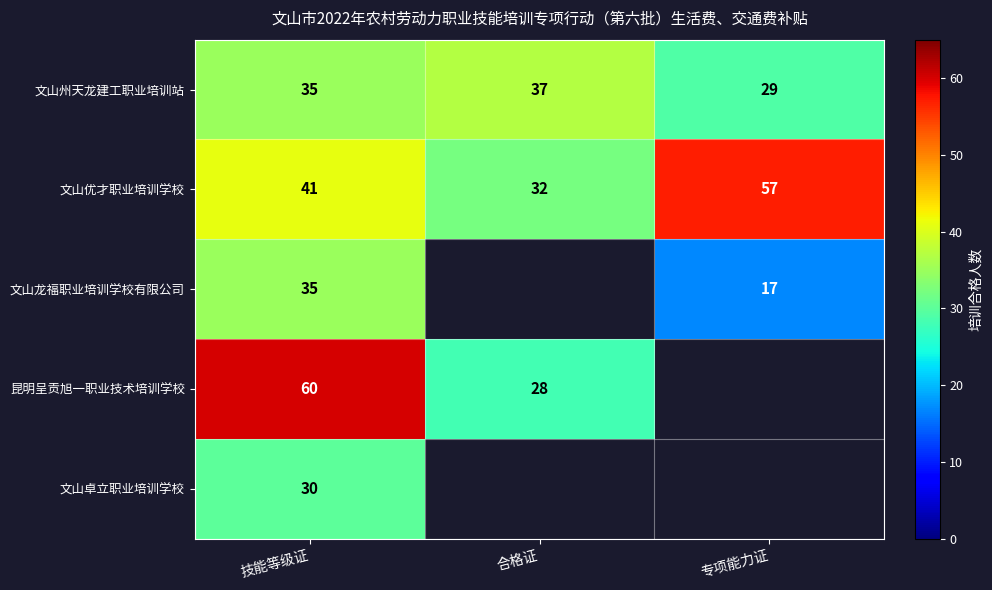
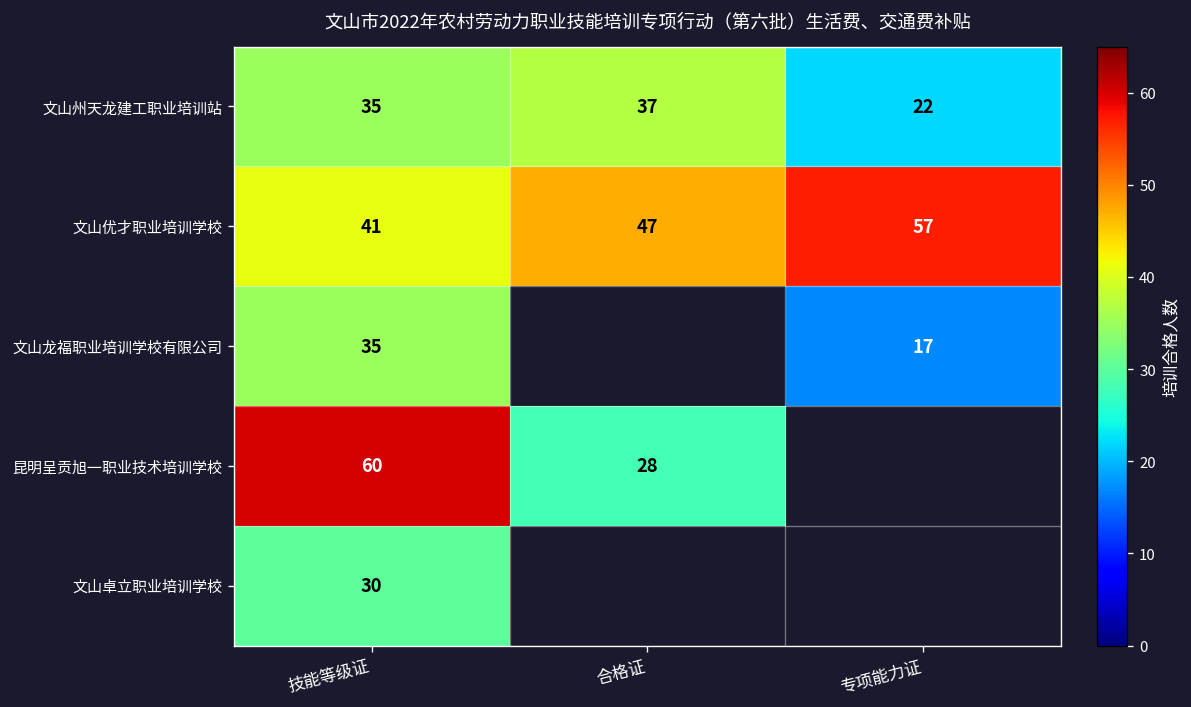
文山州天龙建工职业培训站, 专项能力证: 29 -> 22
文山优才职业培训学校, 合格证: 32 -> 47
